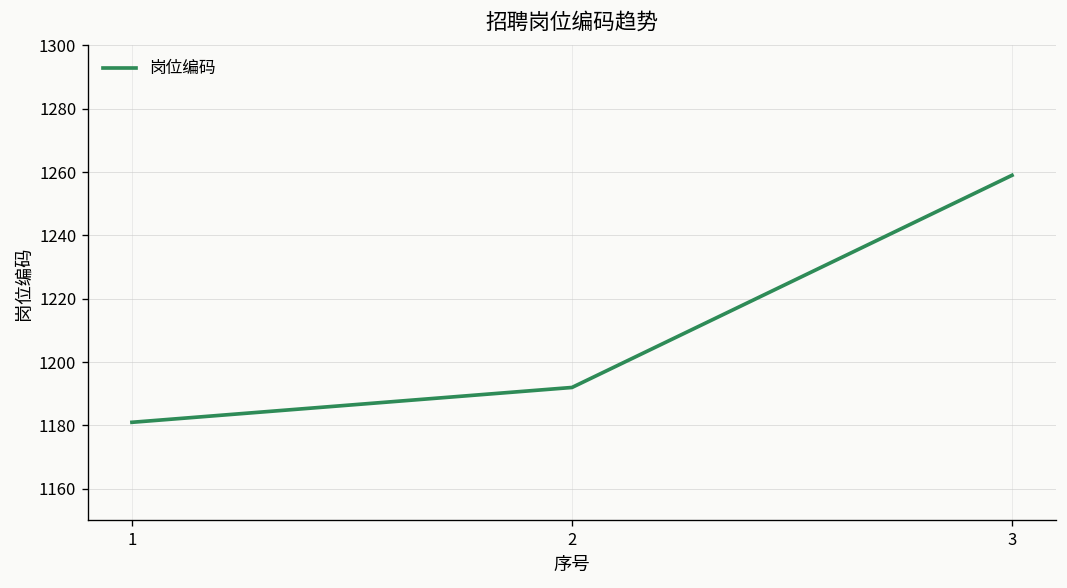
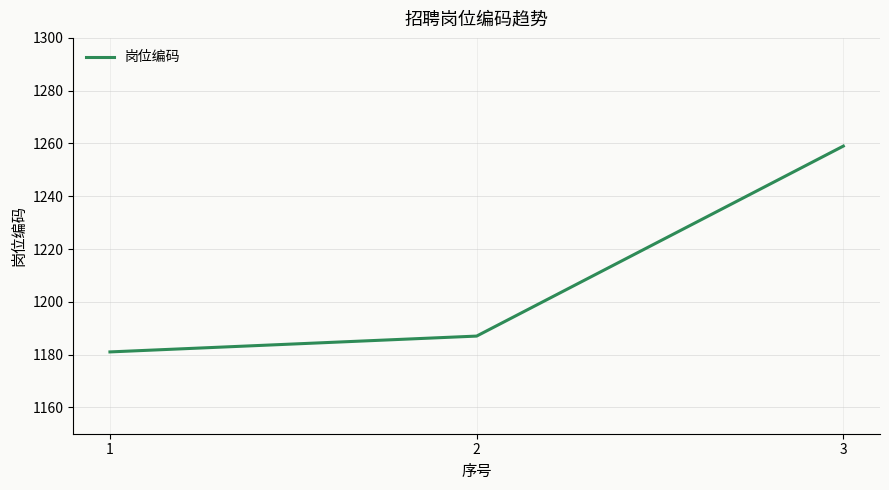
2: 1192 -> 1187
